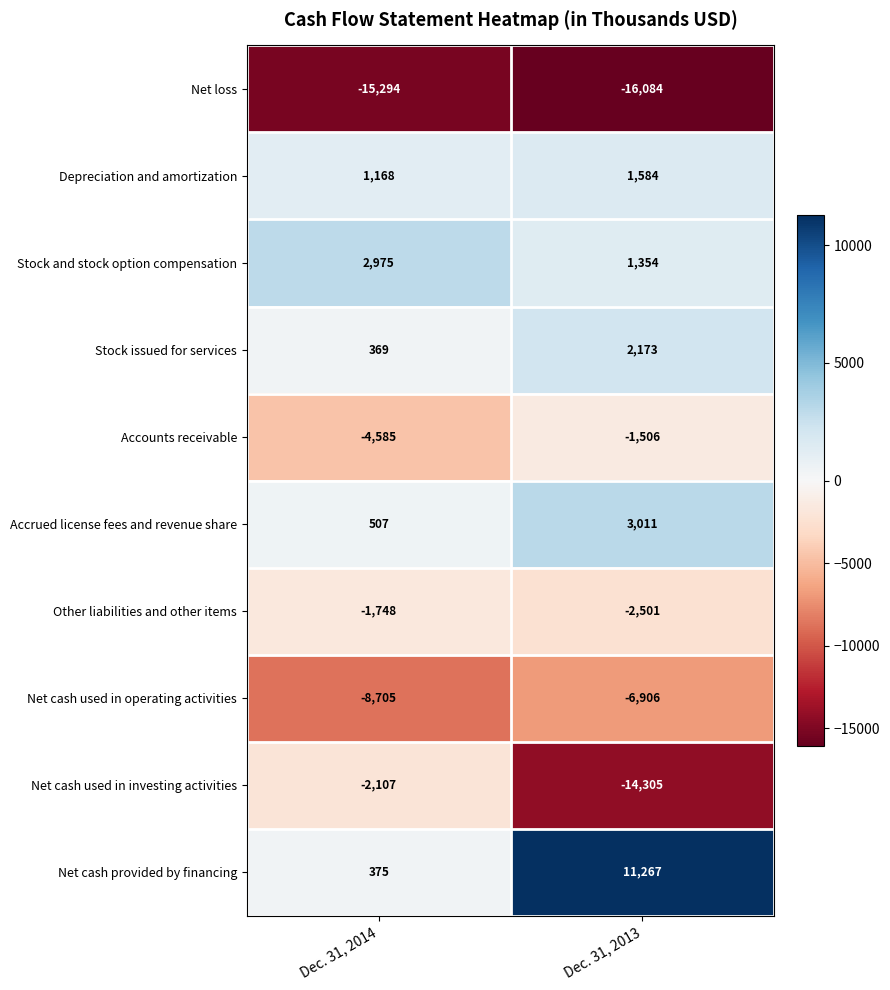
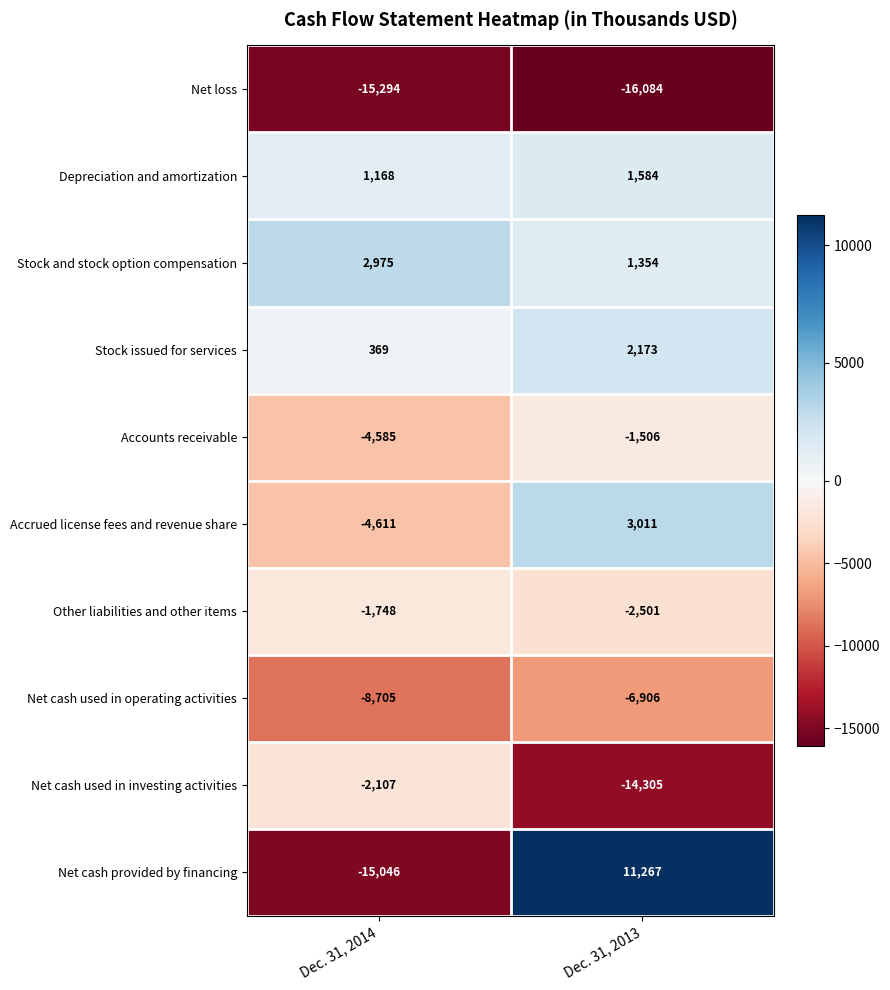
Accrued license fees and revenue share, Dec. 31, 2014: 507 -> -4,611
Net cash provided by financing, Dec. 31, 2014: 375 -> -15,046
